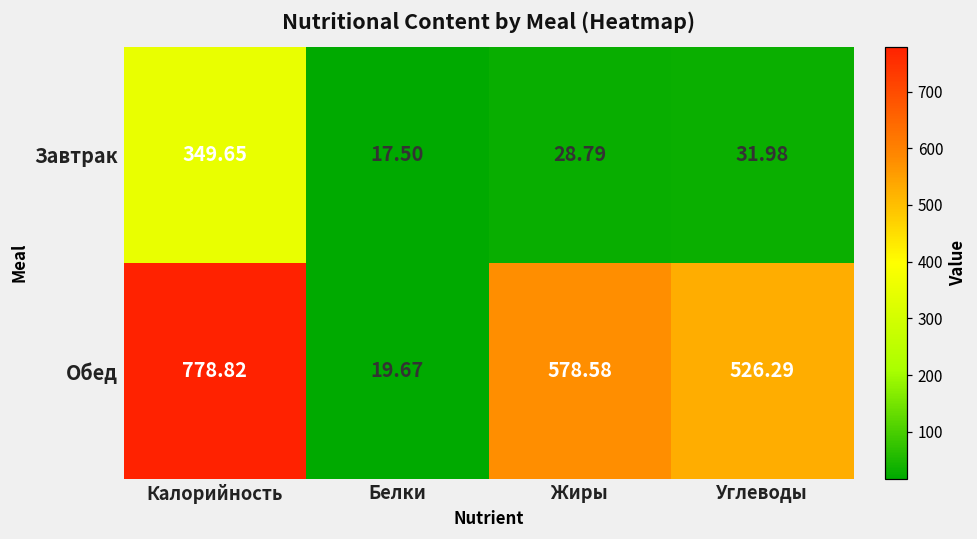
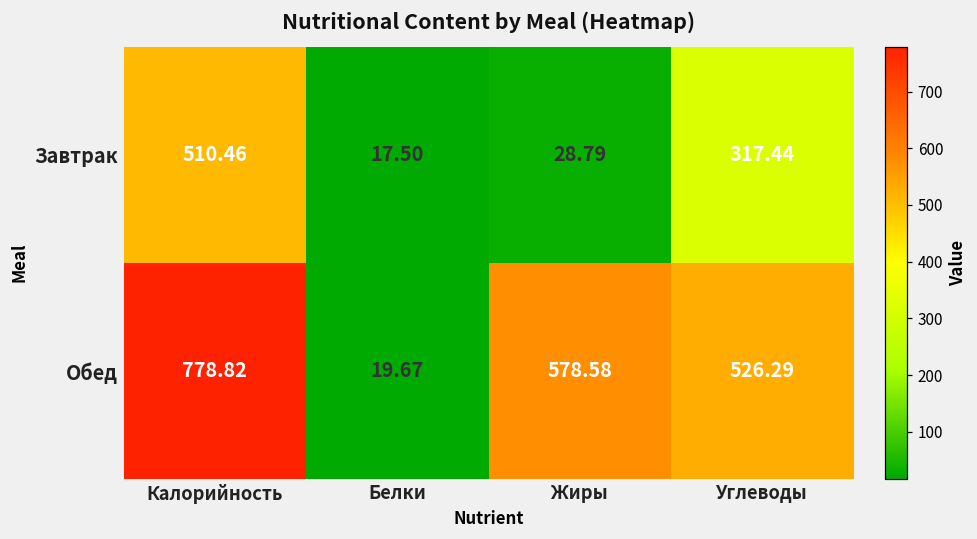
Завтрак, Калорийность: 349.65 -> 510.46
Завтрак, Углеводы: 31.98 -> 317.44
